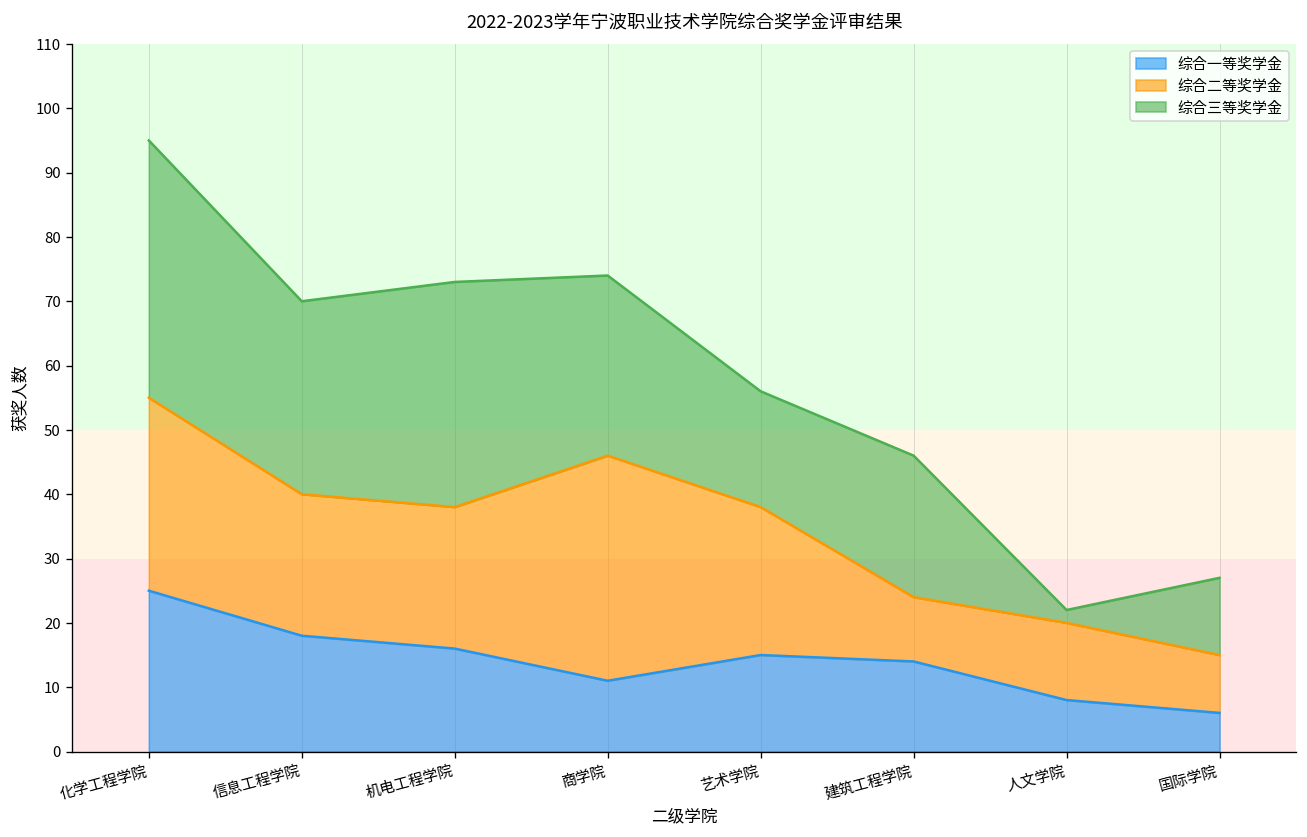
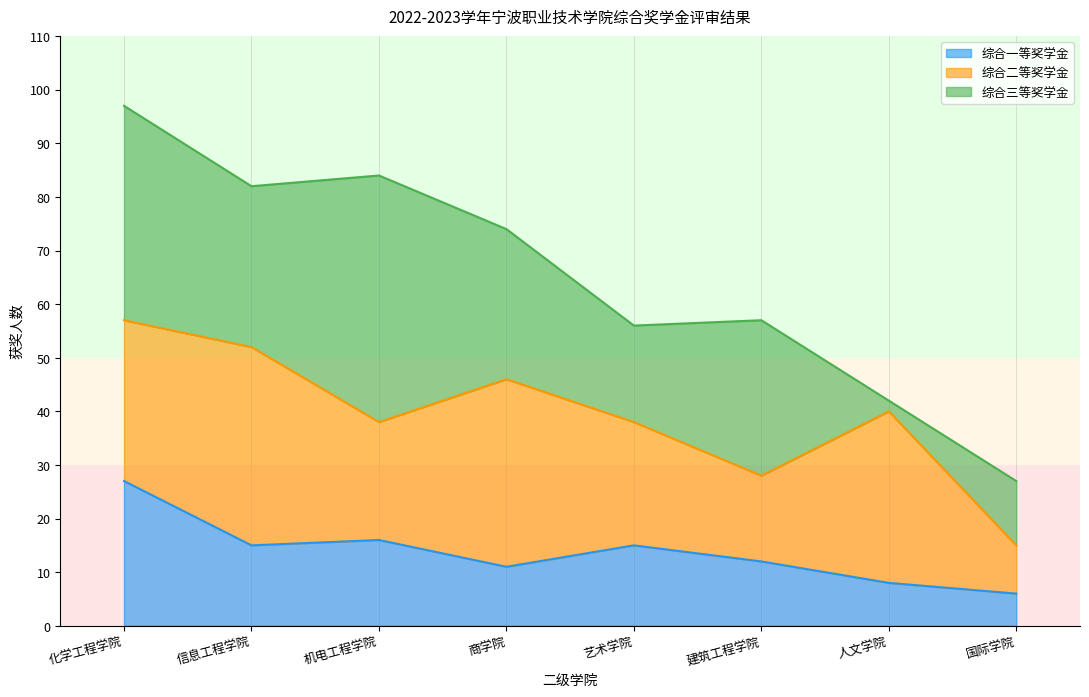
综合一等奖学金, 化学工程学院: 25 -> 27
综合一等奖学金, 信息工程学院: 18 -> 15
综合二等奖学金, 信息工程学院: 22 -> 37
综合三等奖学金, 机电工程学院: 35 -> 46
综合一等奖学金, 建筑工程学院: 14 -> 12
综合二等奖学金, 建筑工程学院: 10 -> 16
综合三等奖学金, 建筑工程学院: 22 -> 29
综合二等奖学金, 人文学院: 12 -> 32
